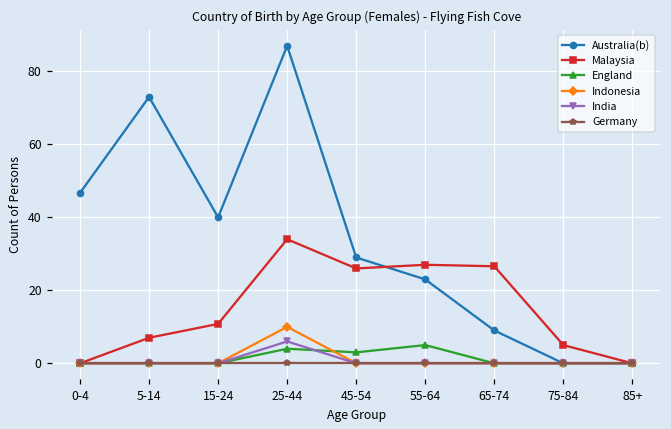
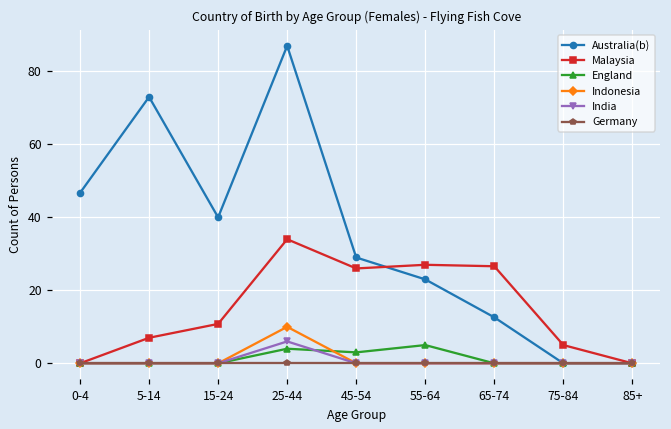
Australia(b), 65-74: 9 -> 13
